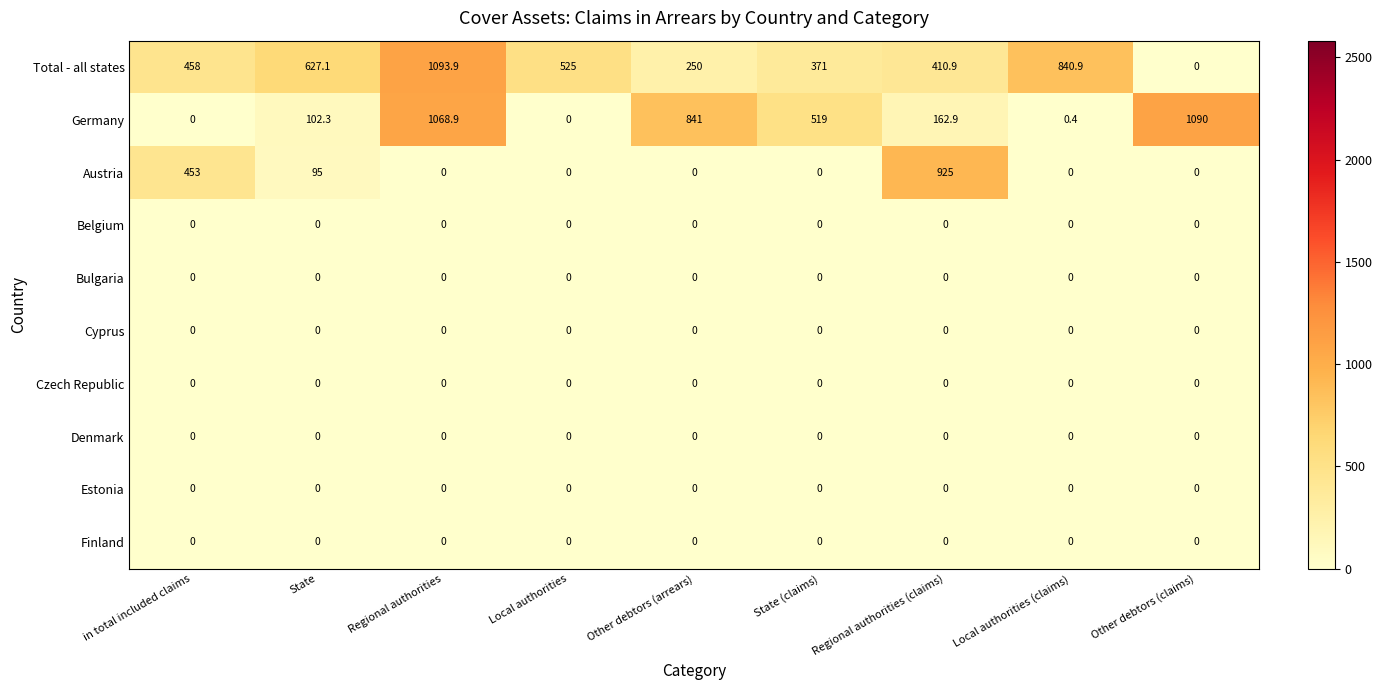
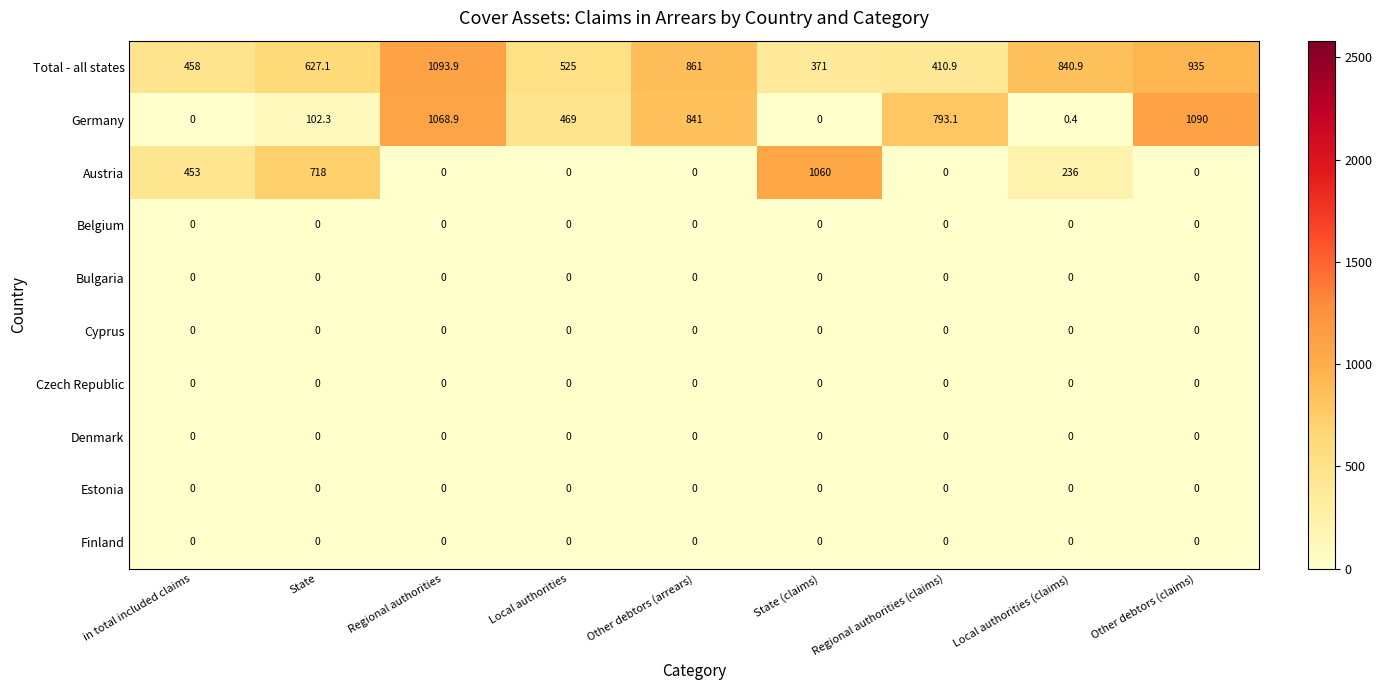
Total - all states, Other debtors (arrears): 250 -> 861
Total - all states, Other debtors (claims): 0 -> 935
Germany, Local authorities: 0 -> 469
Germany, State (claims): 519 -> 0
Germany, Regional authorities (claims): 162.9 -> 793.1
Austria, State: 95 -> 718
Austria, State (claims): 0 -> 1060
Austria, Regional authorities (claims): 925 -> 0
Austria, Local authorities (claims): 0 -> 236
